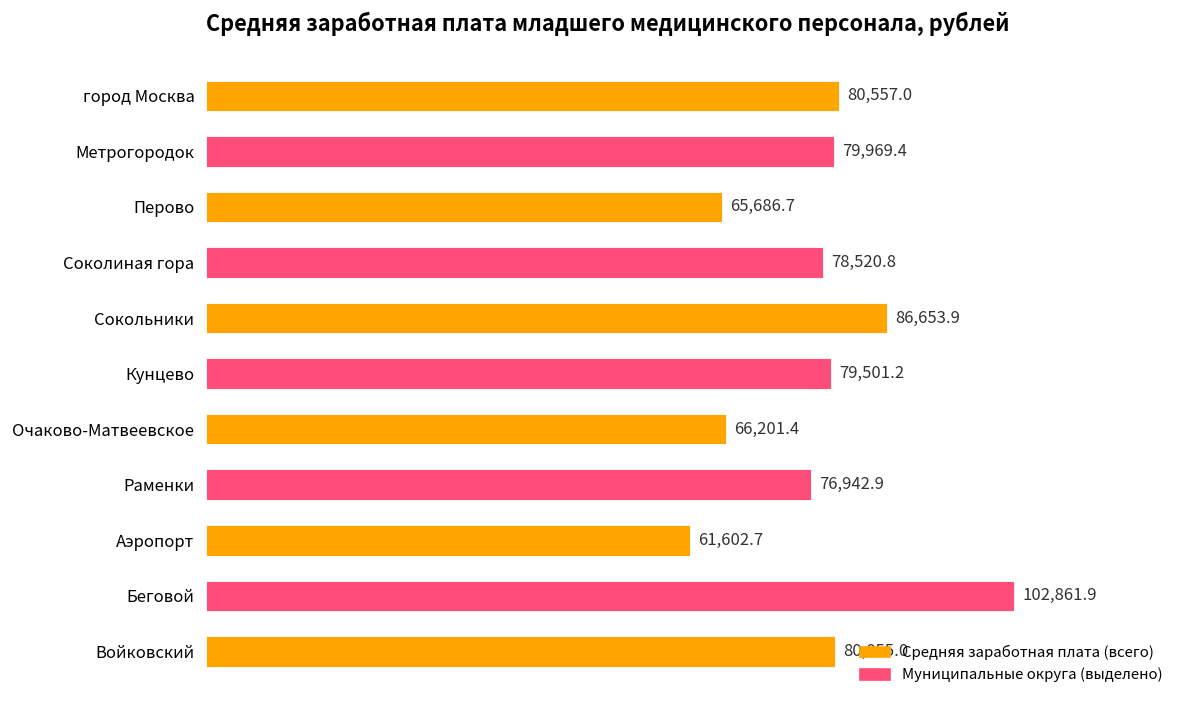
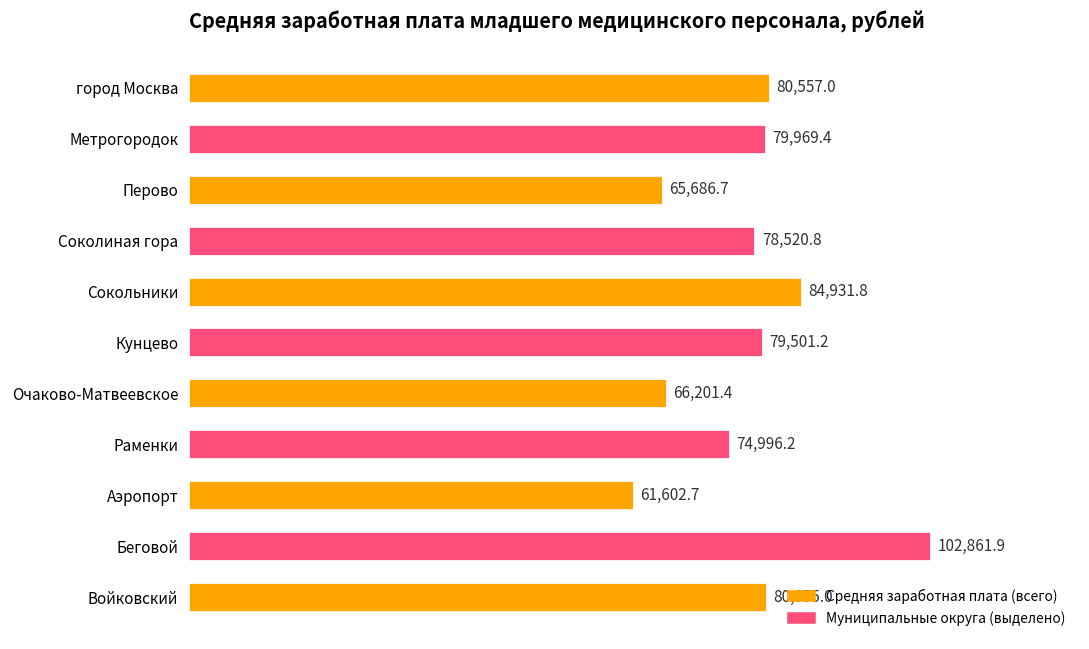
Сокольники: 86,653.9 -> 84,931.8
Раменки: 76,942.9 -> 74,996.2
